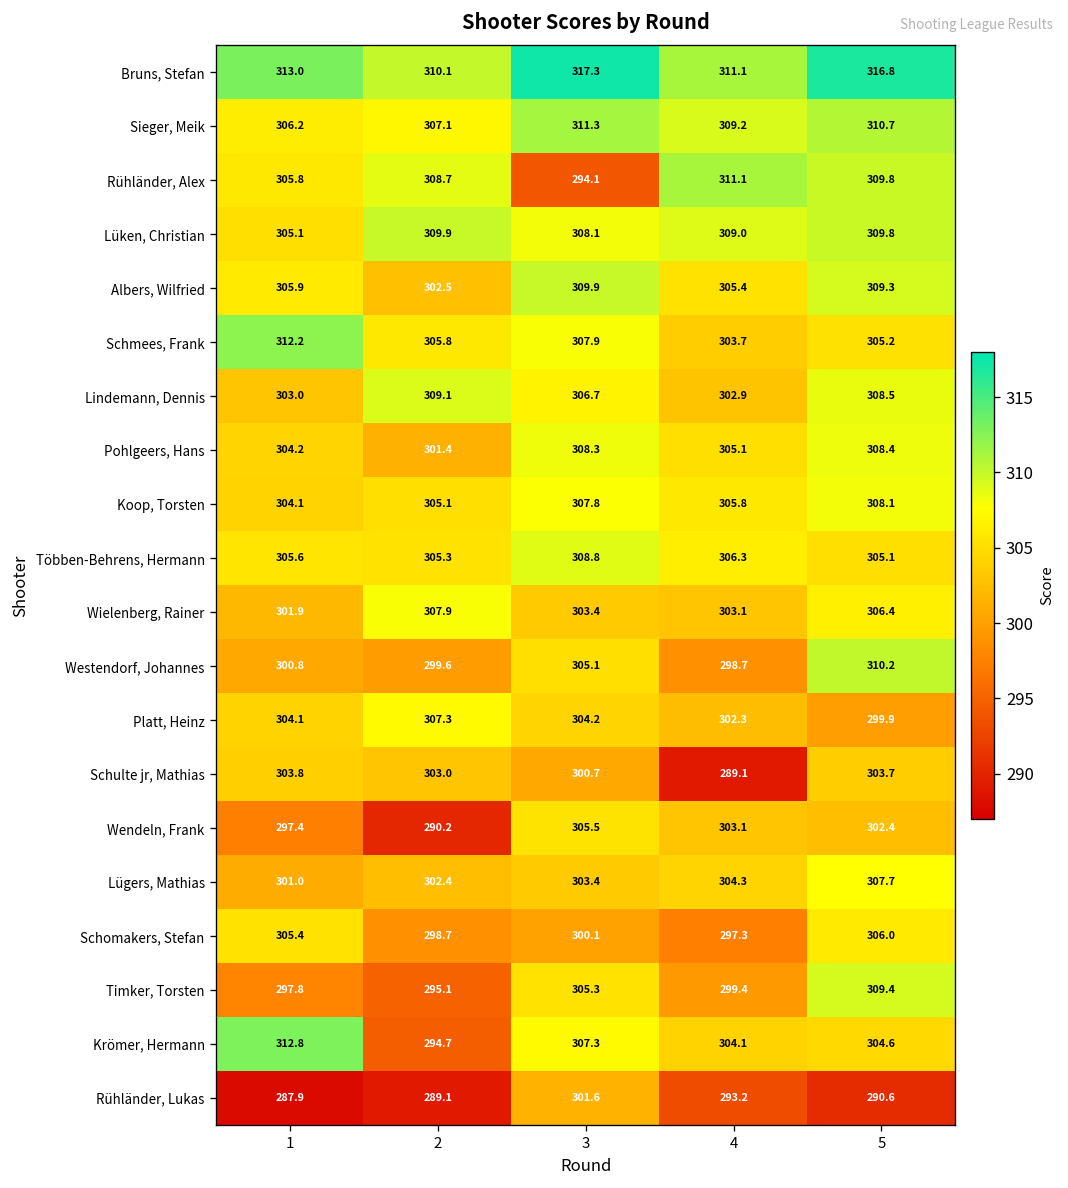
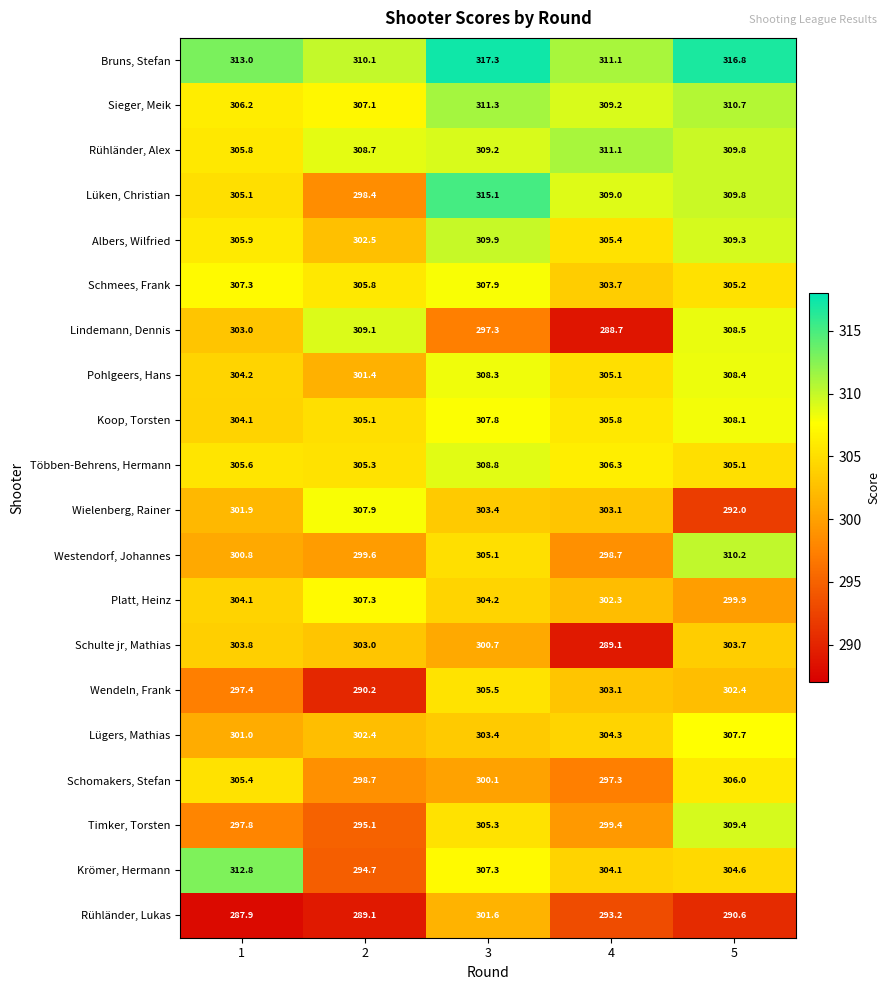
Rühländer, Alex, 3: 294.1 -> 309.2
Lüken, Christian, 2: 309.9 -> 298.4
Lüken, Christian, 3: 308.1 -> 315.1
Schmees, Frank, 1: 312.2 -> 307.3
Lindemann, Dennis, 3: 306.7 -> 297.3
Lindemann, Dennis, 4: 302.9 -> 288.7
Wielenberg, Rainer, 5: 306.4 -> 292.0
